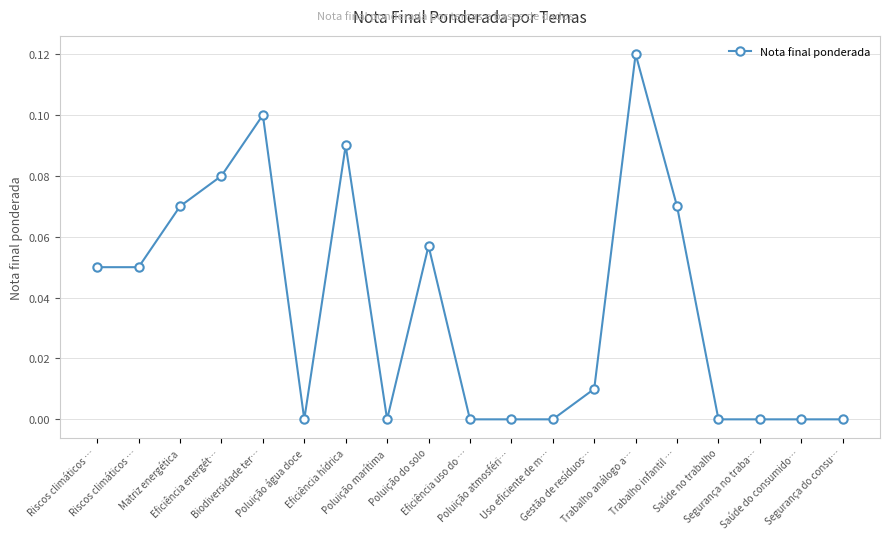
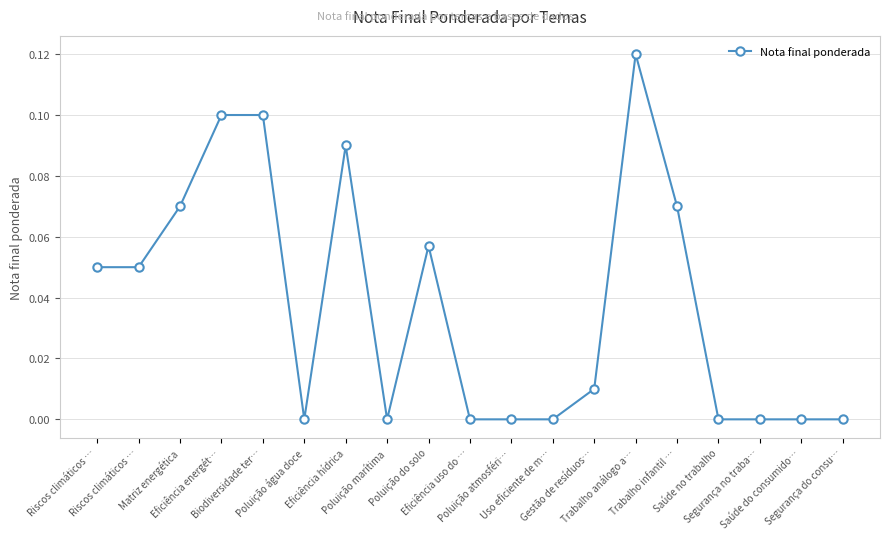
Eficiência energét…: 0.08 -> 0.10
